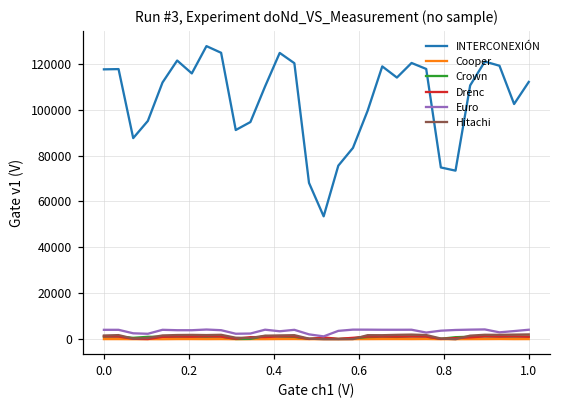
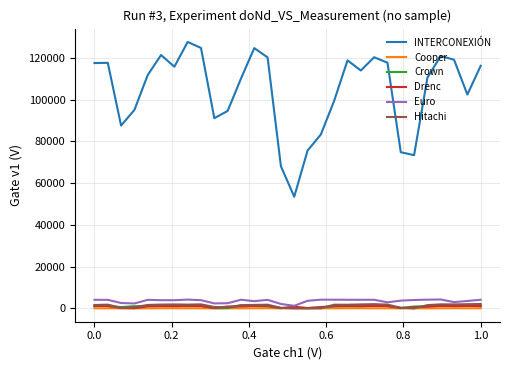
INTERCONEXIÓN, 1.0: 112000 -> 116000
